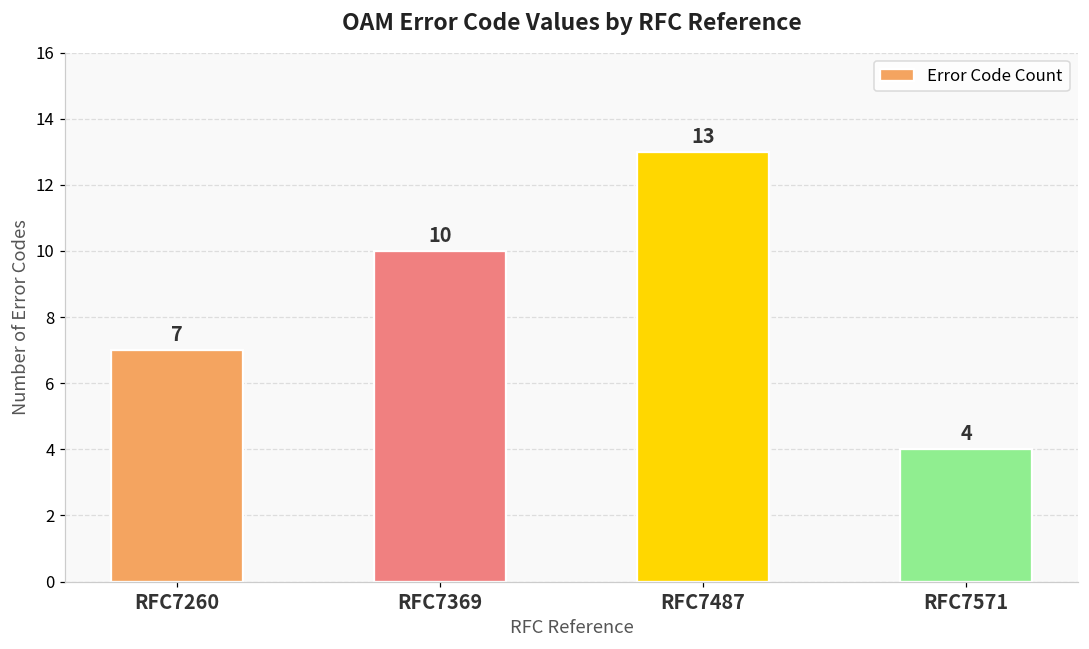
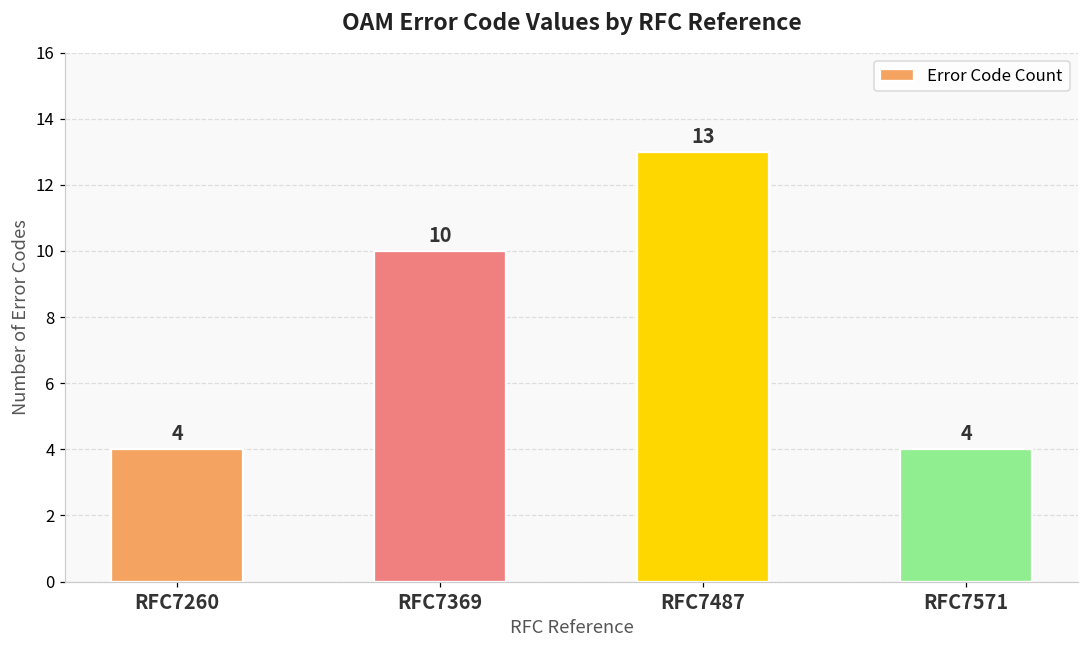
RFC7260: 7 -> 4
